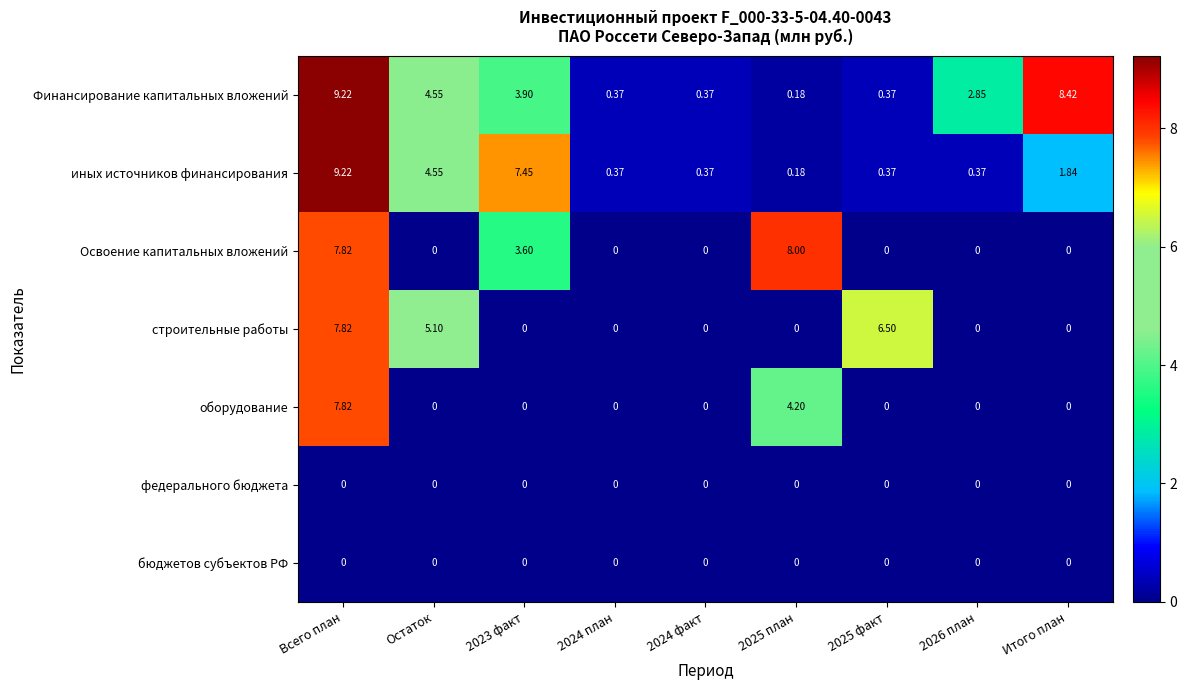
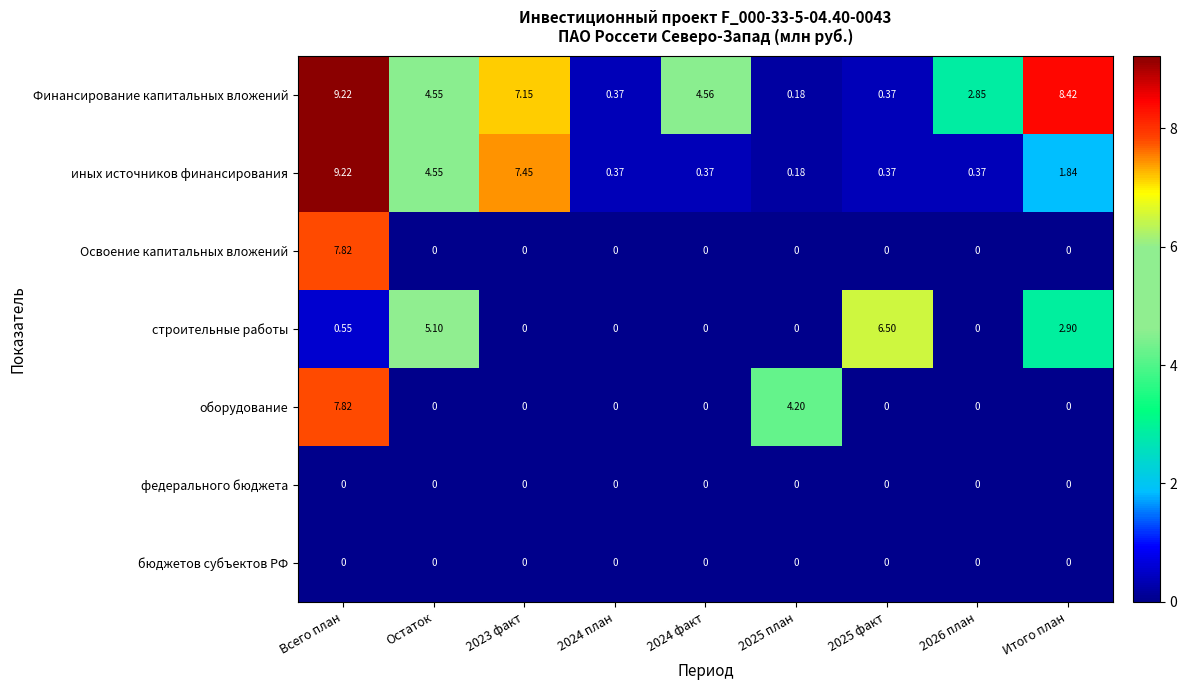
Финансирование капитальных вложений, 2023 факт: 3.90 -> 7.15
Финансирование капитальных вложений, 2024 факт: 0.37 -> 4.56
Освоение капитальных вложений, 2023 факт: 3.60 -> 0
Освоение капитальных вложений, 2025 план: 8.00 -> 0
строительные работы, Всего план: 7.82 -> 0.55
строительные работы, Итого план: 0 -> 2.90
